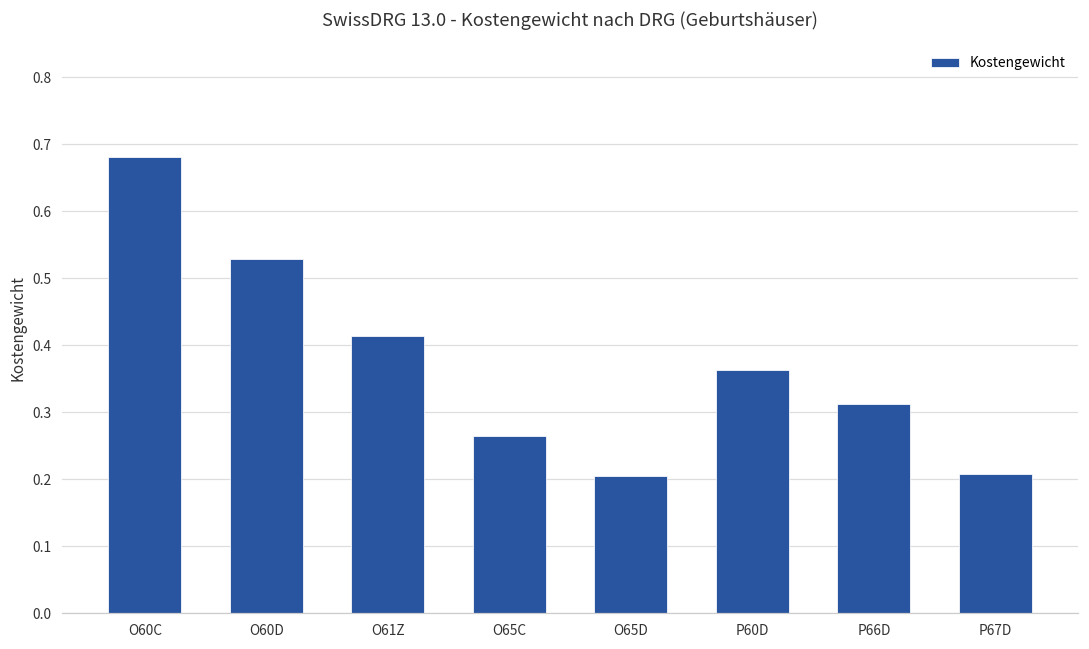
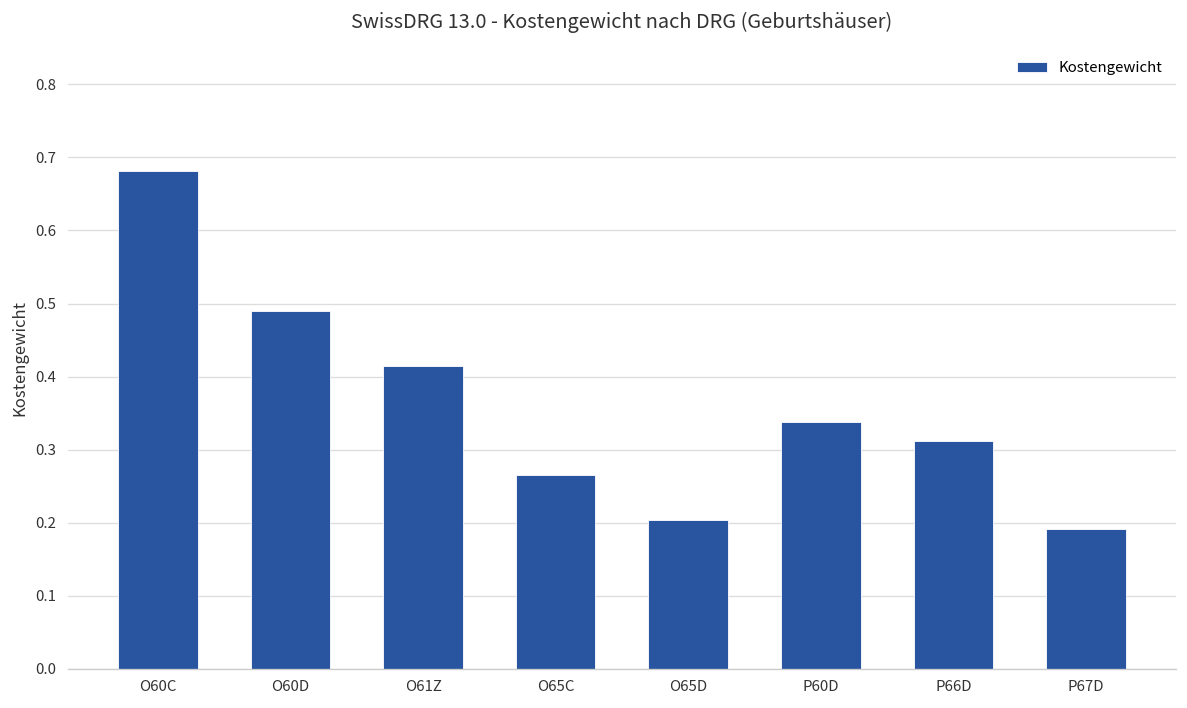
O60D: 0.53 -> 0.49
P60D: 0.36 -> 0.34
P67D: 0.21 -> 0.19
